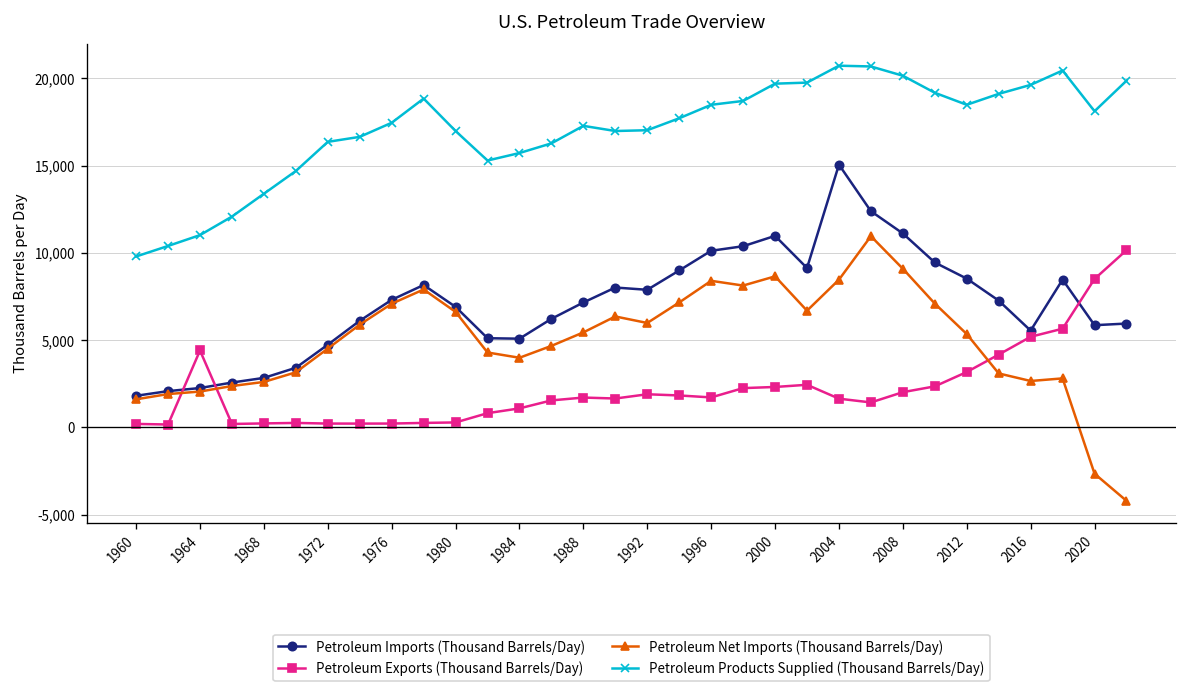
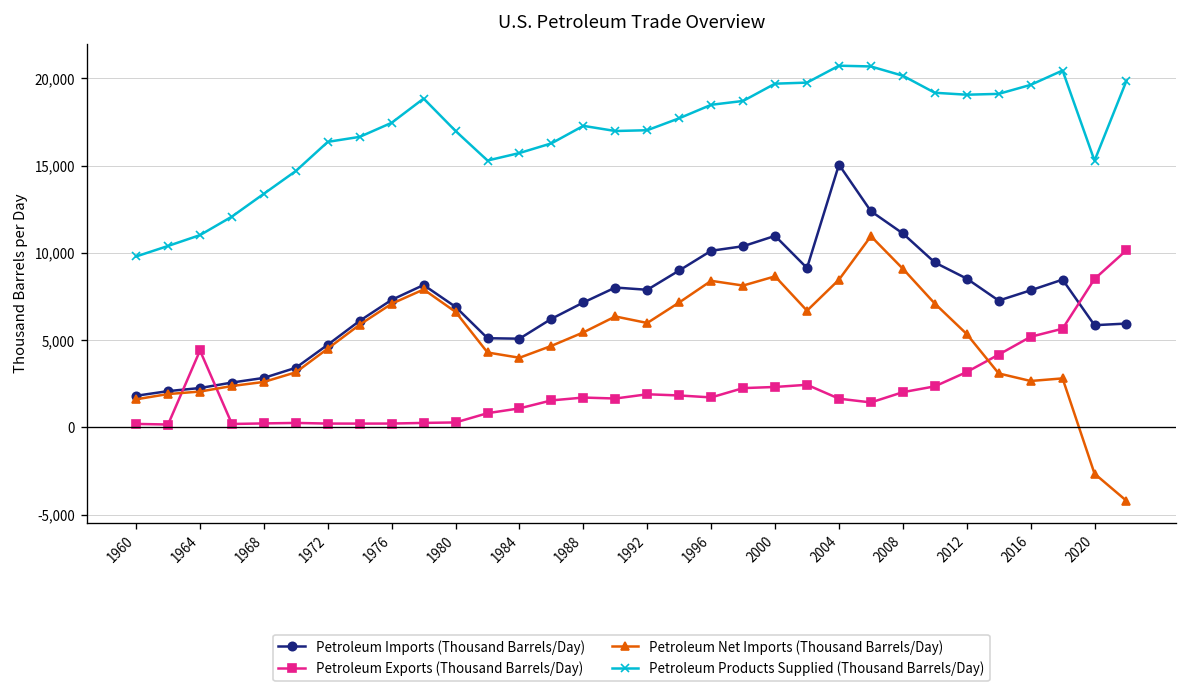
Petroleum Products Supplied (Thousand Barrels/Day), 2012: 18,500 -> 19,100
Petroleum Imports (Thousand Barrels/Day), 2016: 5,500 -> 7,900
Petroleum Products Supplied (Thousand Barrels/Day), 2020: 18,100 -> 15,300
